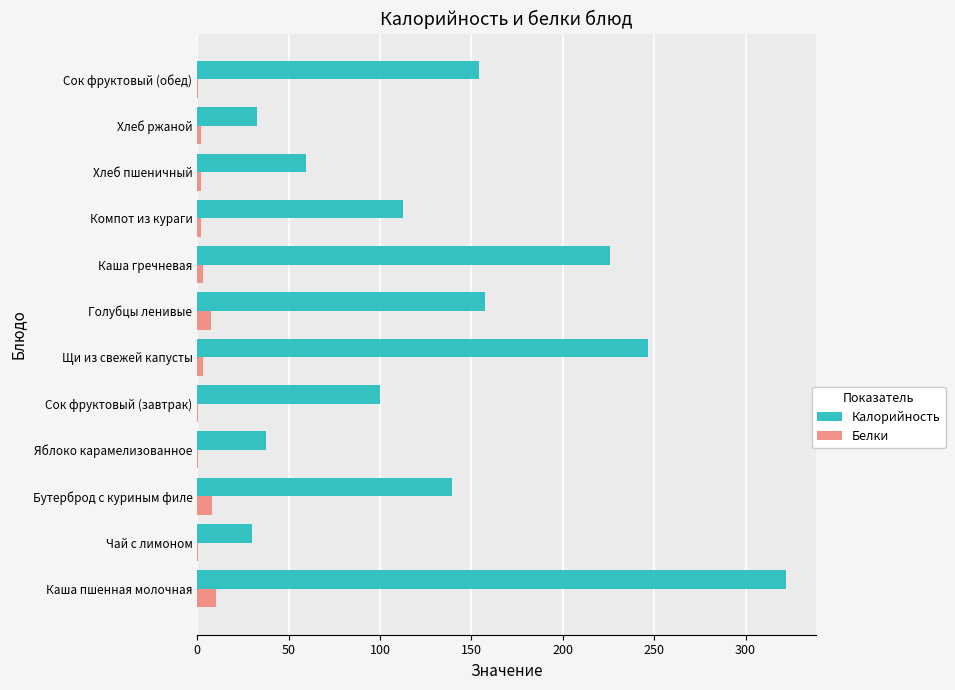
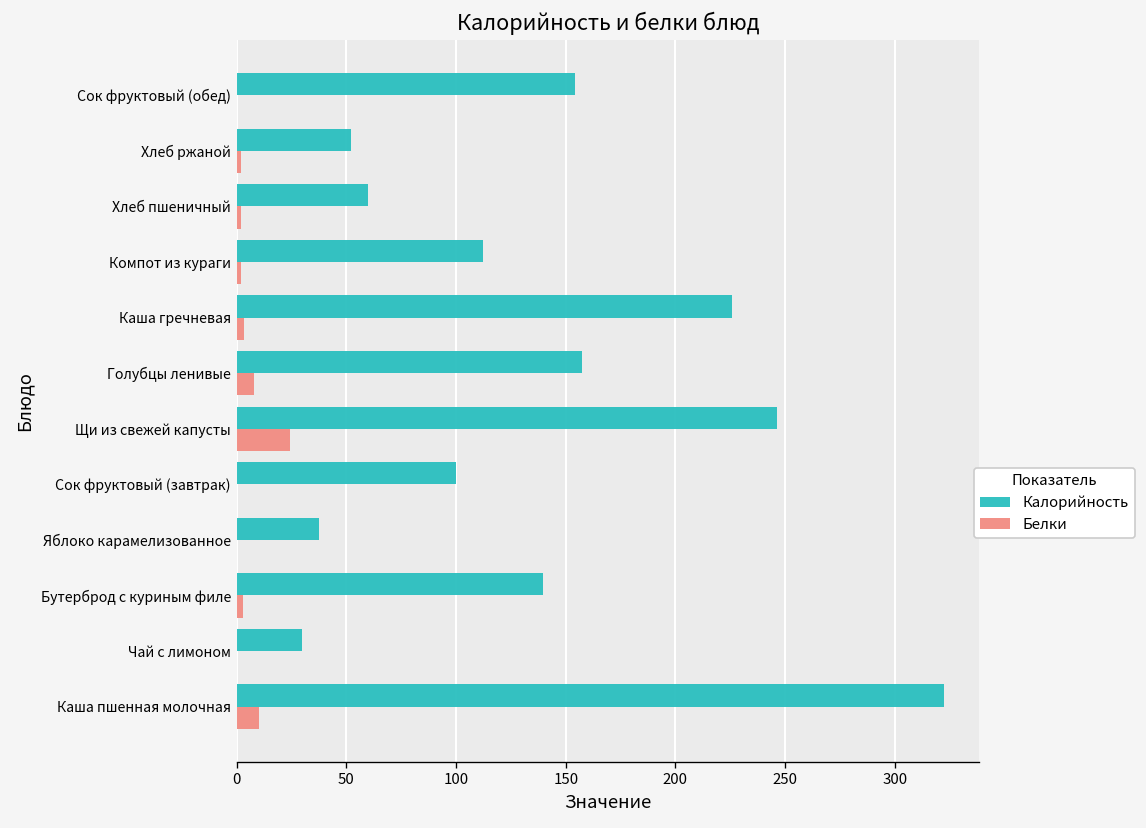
Калорийность, Хлеб ржаной: 32 -> 52
Белки, Щи из свежей капусты: 3 -> 24
Белки, Бутерброд с куриным филе: 8 -> 3
